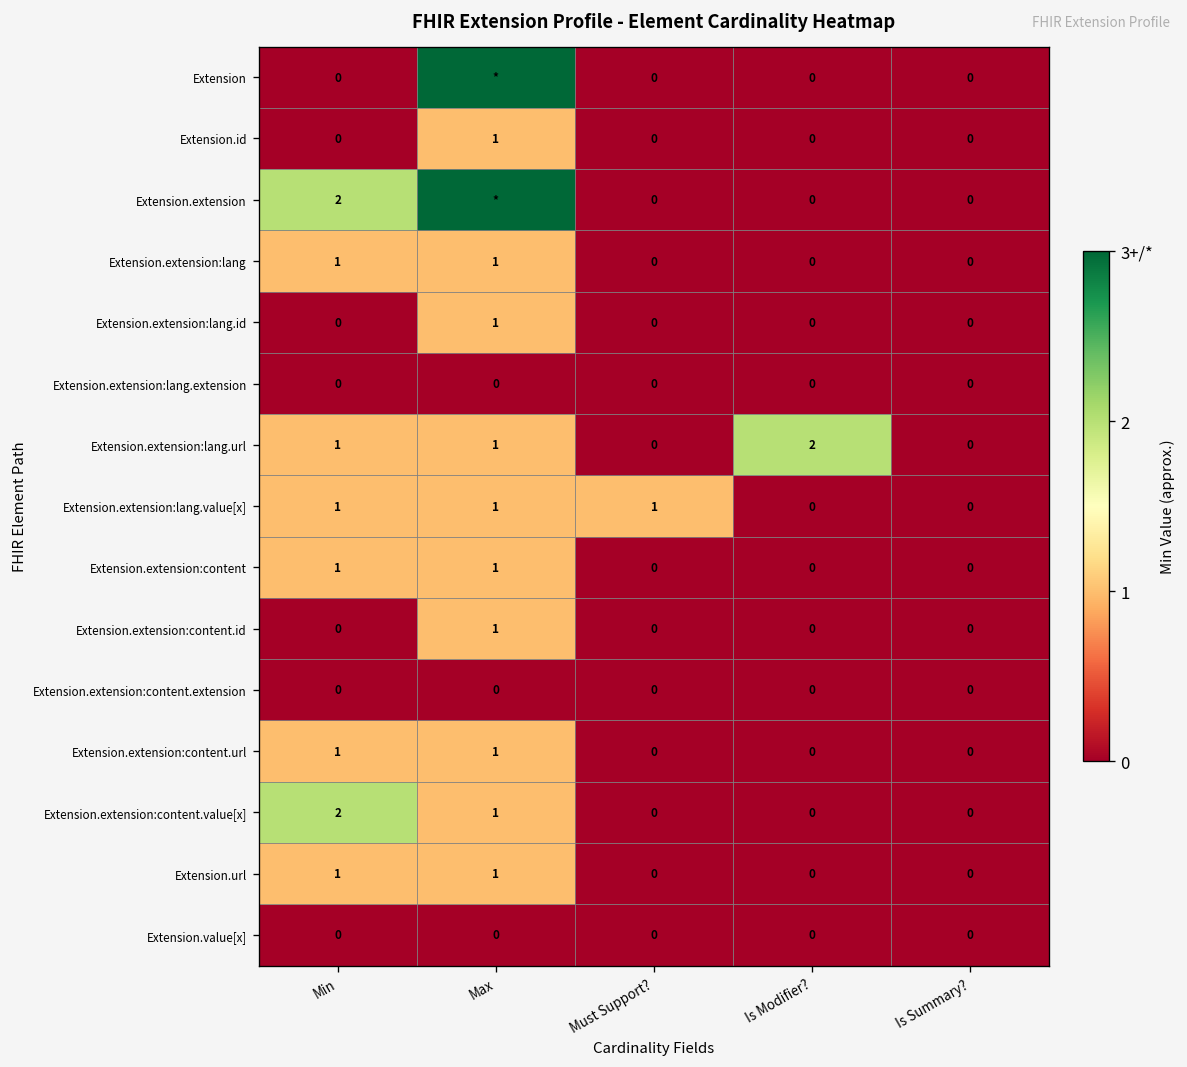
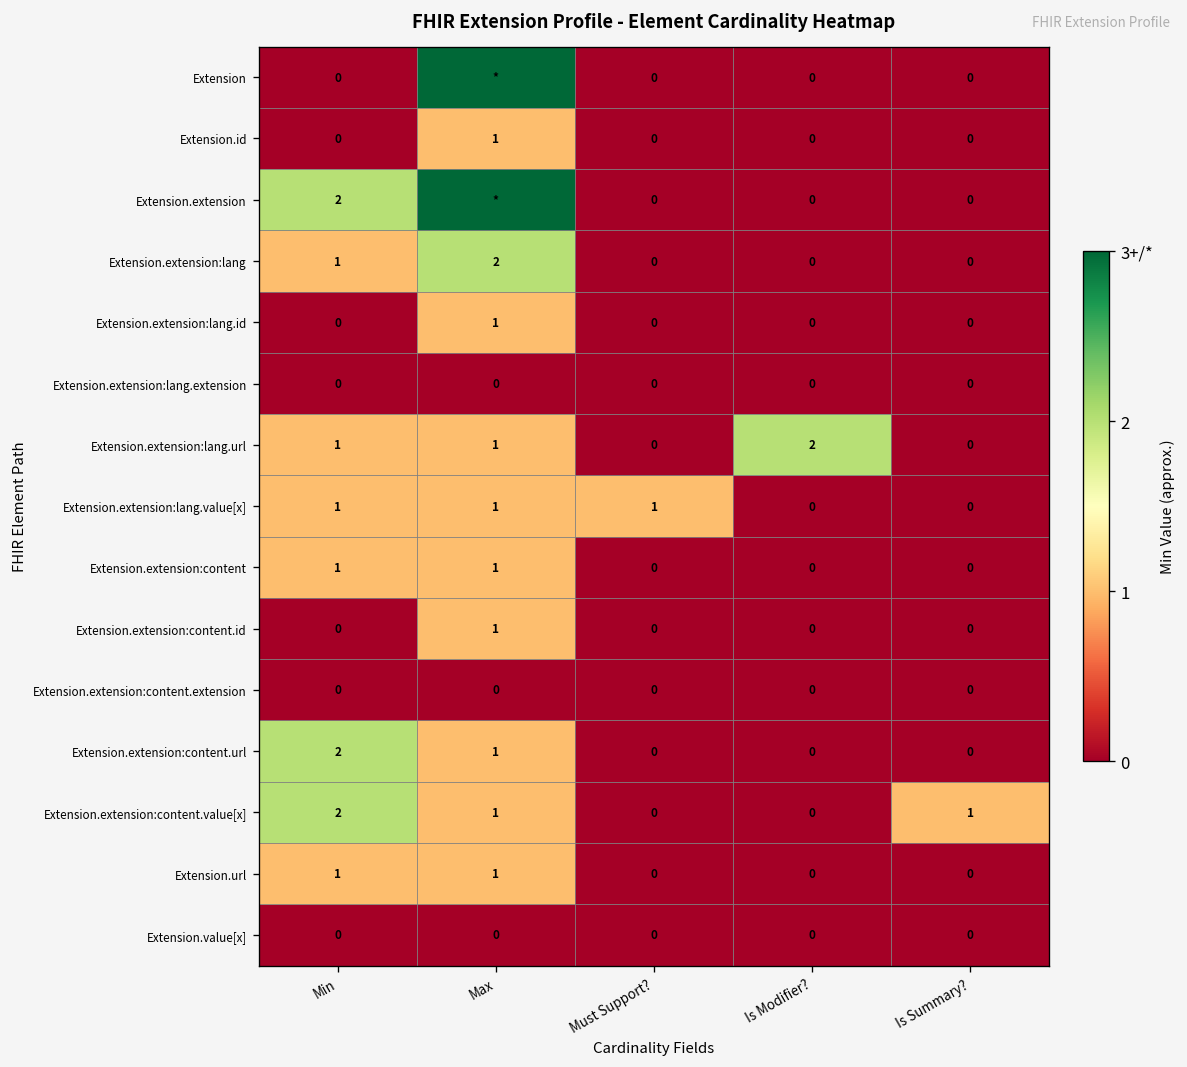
Extension.extension:lang, Max: 1 -> 2
Extension.extension:content.url, Min: 1 -> 2
Extension.extension:content.value[x], Is Summary?: 0 -> 1
